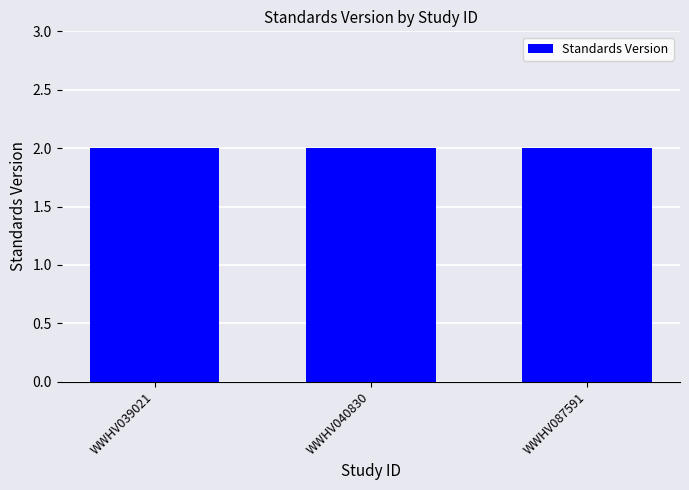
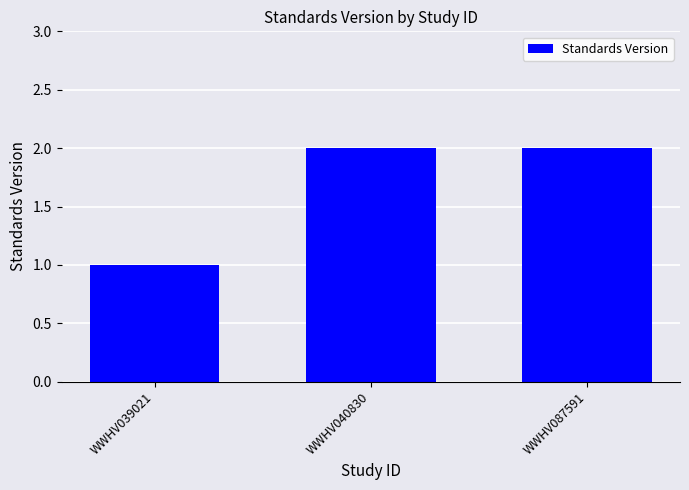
WWHV039021: 2 -> 1
